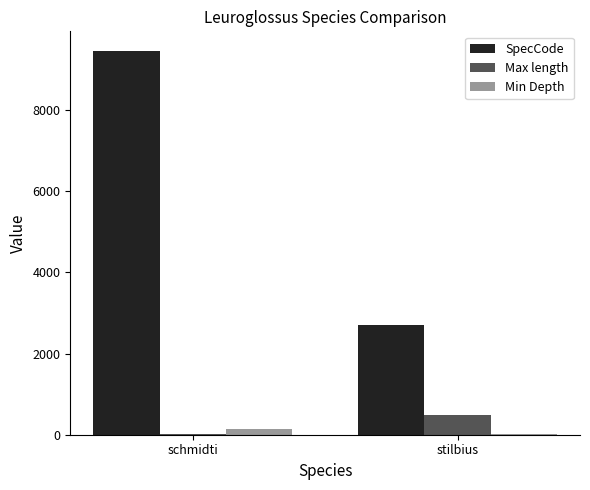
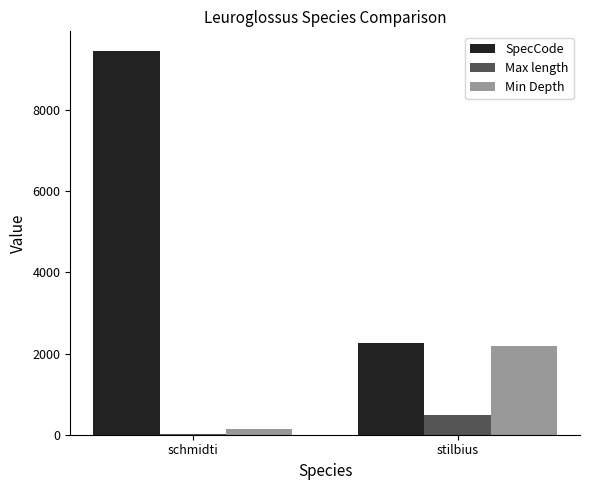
SpecCode, stilbius: 2700 -> 2300
Min Depth, stilbius: 0 -> 2200
